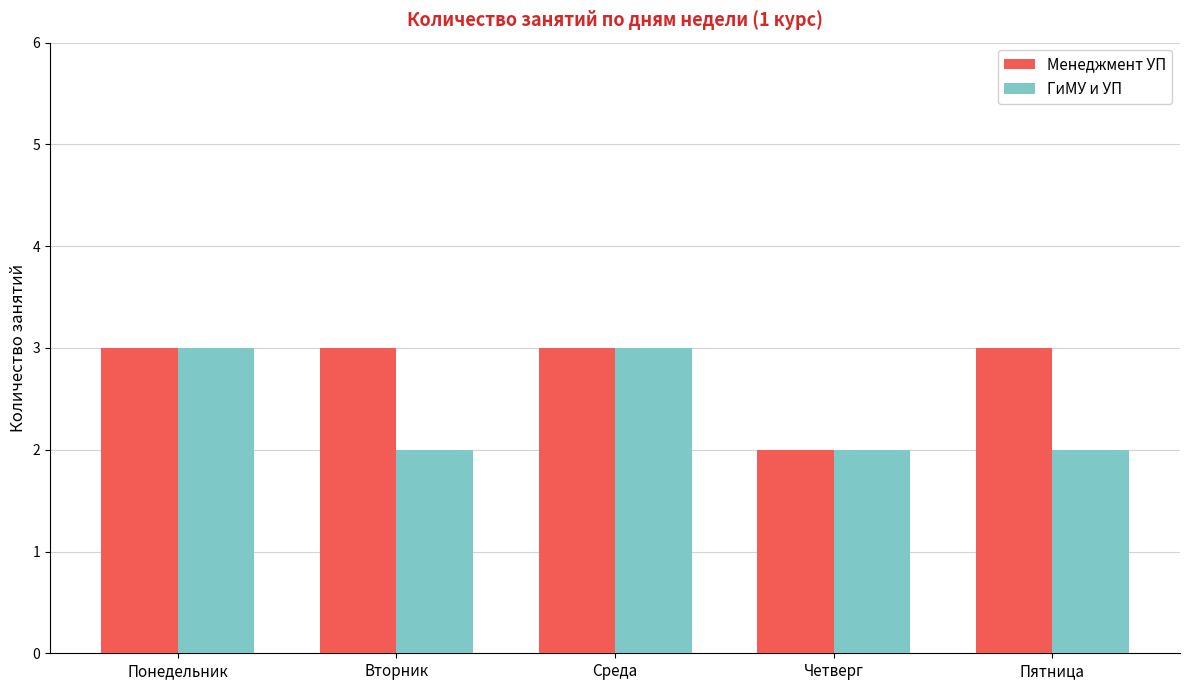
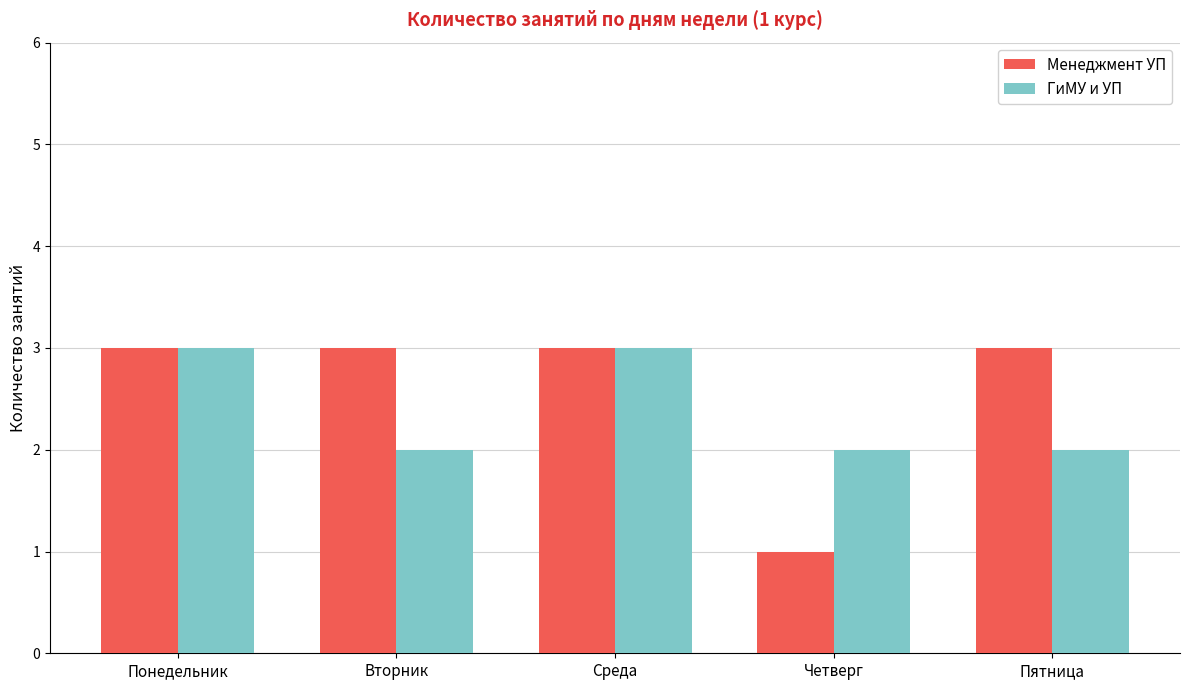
Менеджмент УП, Четверг: 2 -> 1
